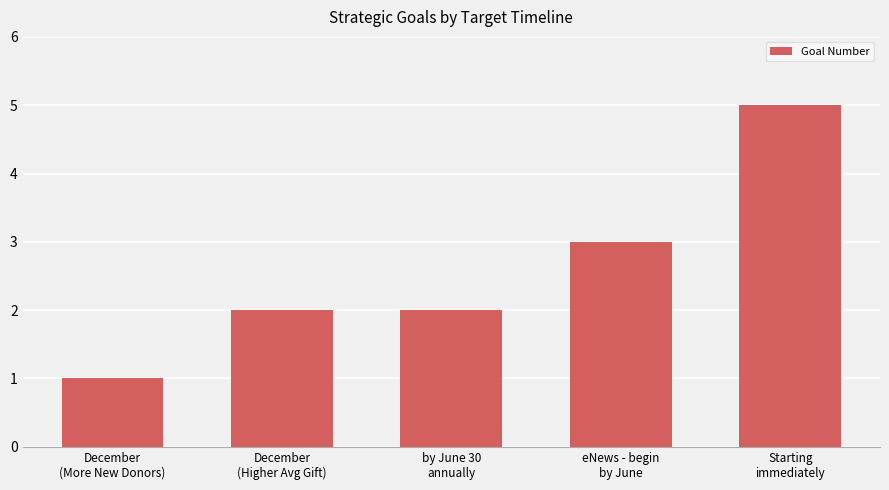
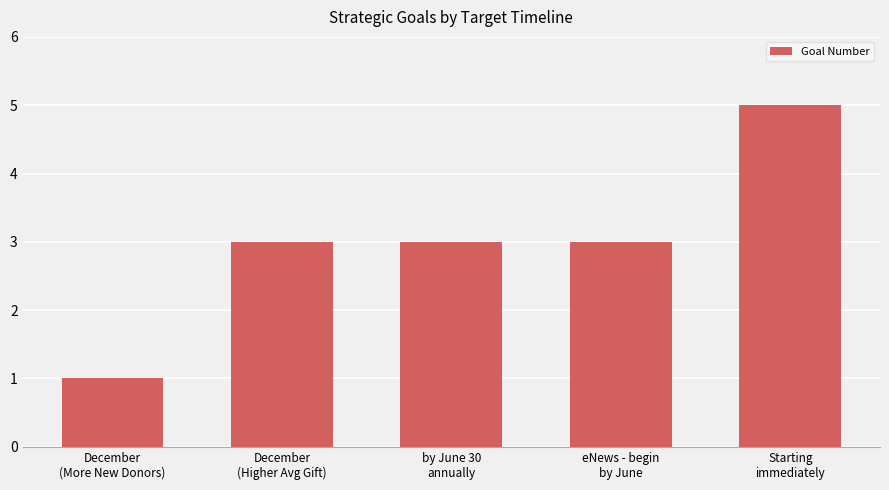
December (Higher Avg Gift): 2 -> 3
by June 30 annually: 2 -> 3
